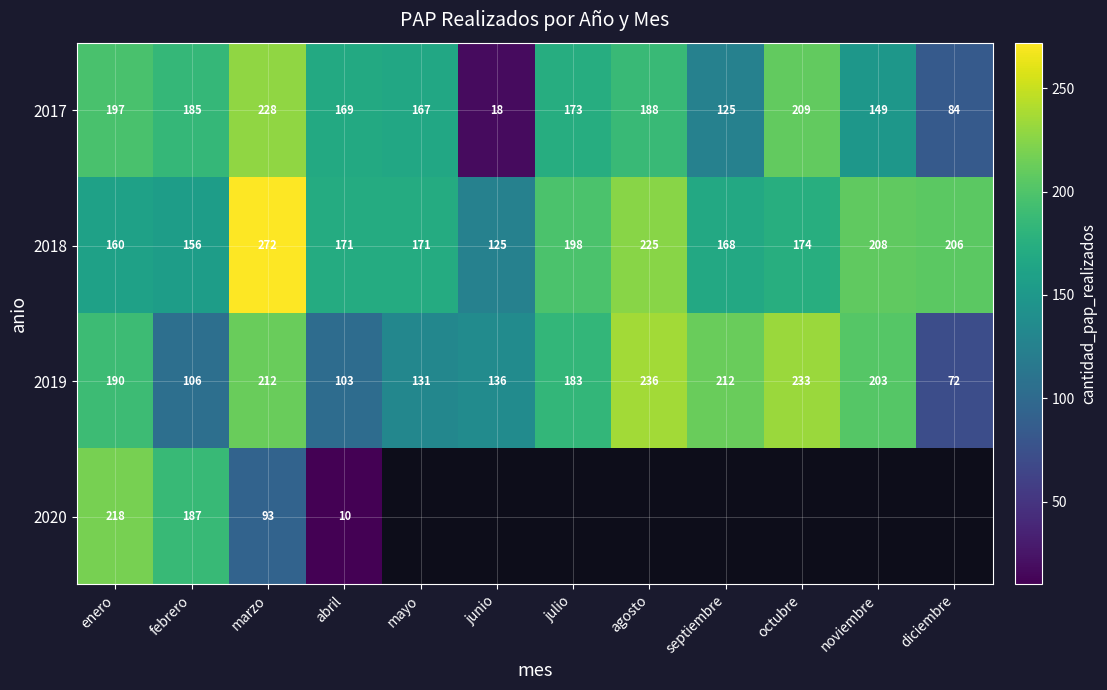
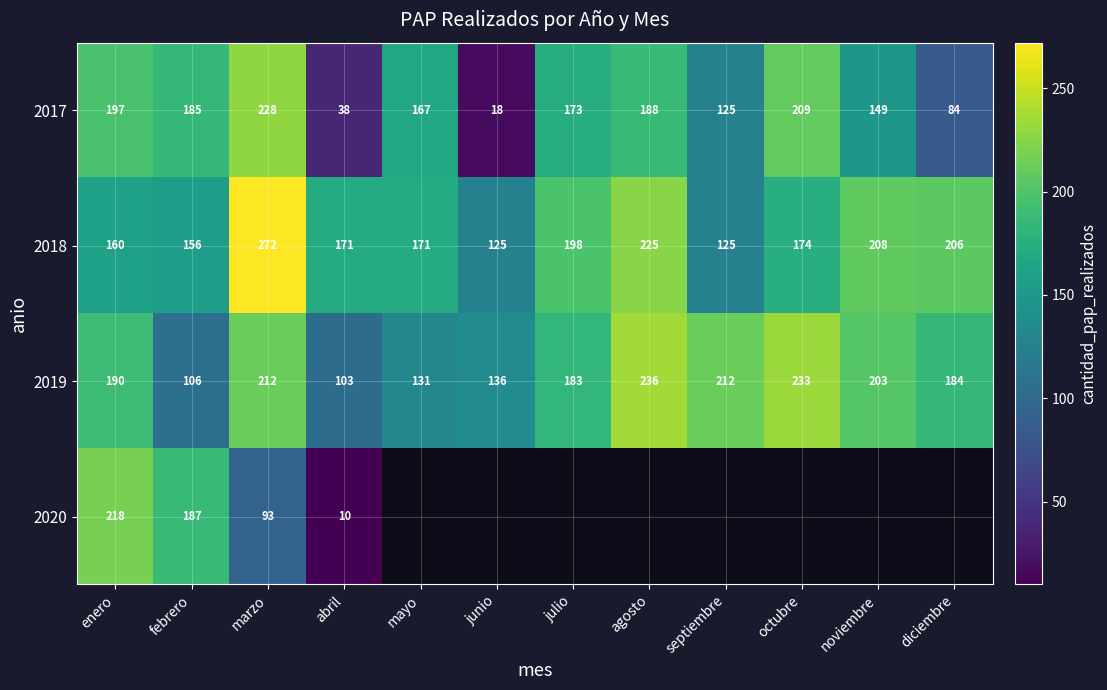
2017, abril: 169 -> 38
2018, septiembre: 168 -> 125
2019, diciembre: 72 -> 184
